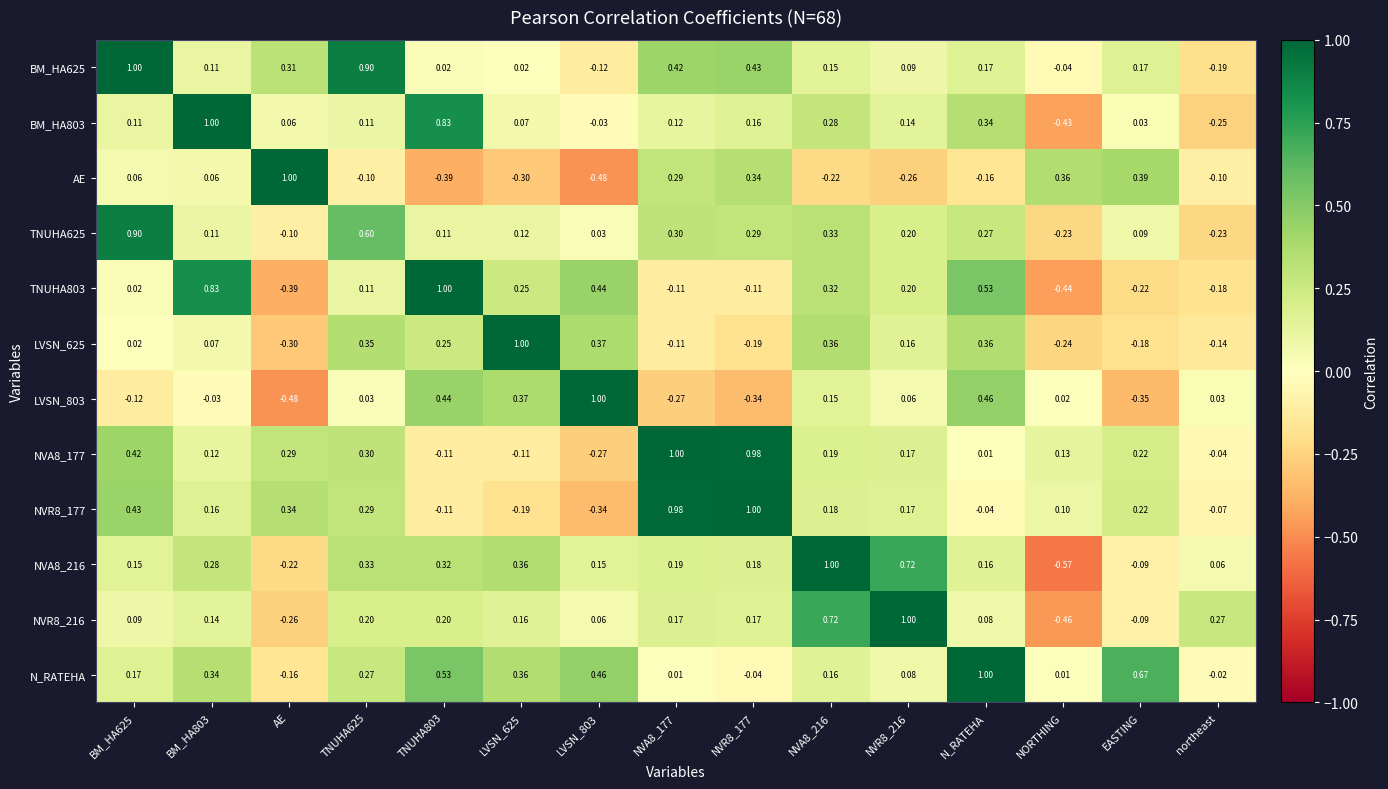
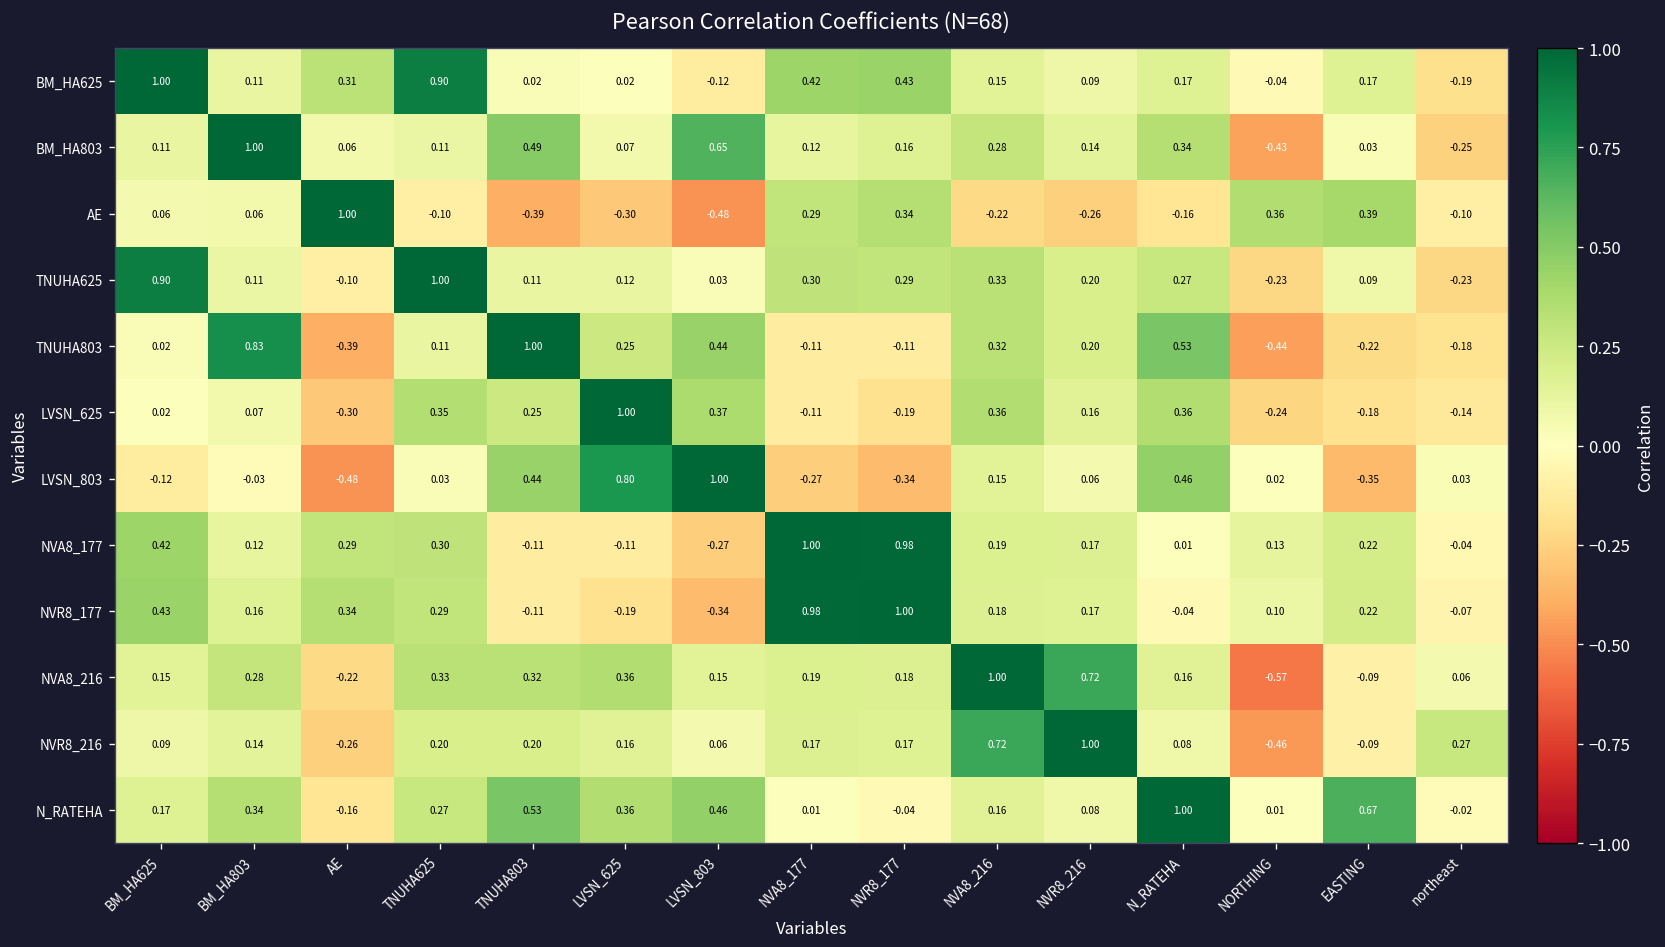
BM_HA803, TNUHA803: 0.83 -> 0.49
BM_HA803, LVSN_803: -0.03 -> 0.65
TNUHA625, TNUHA625: 0.60 -> 1.00
LVSN_803, LVSN_625: 0.37 -> 0.80
